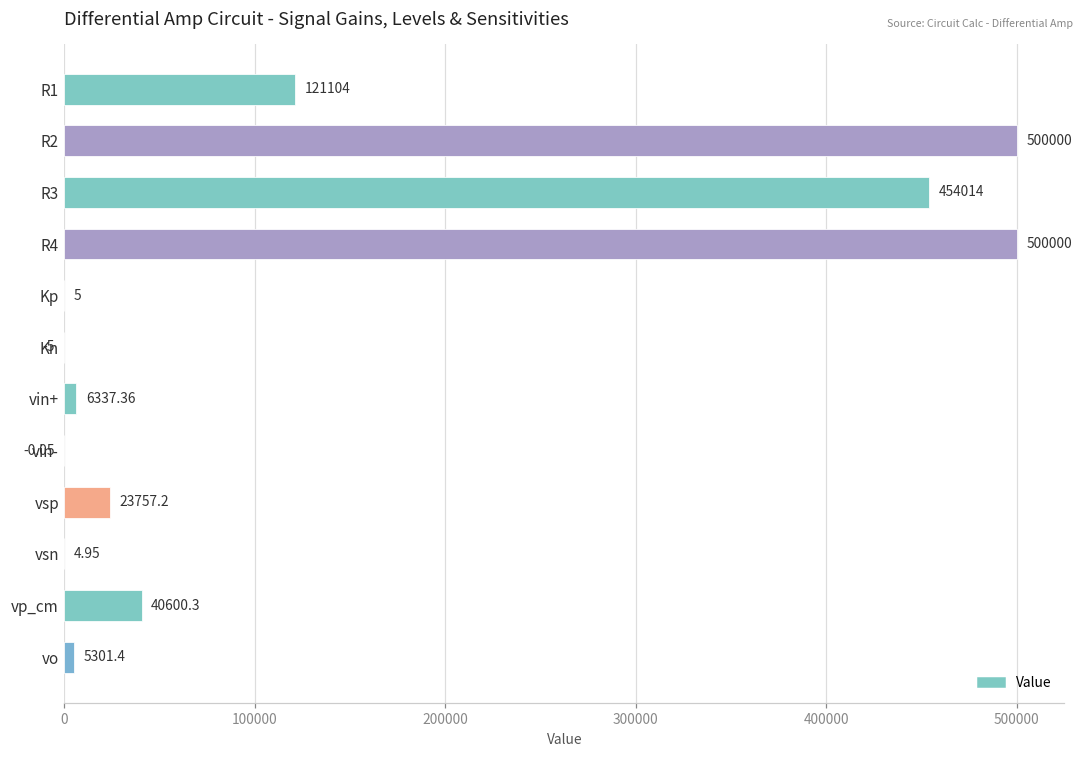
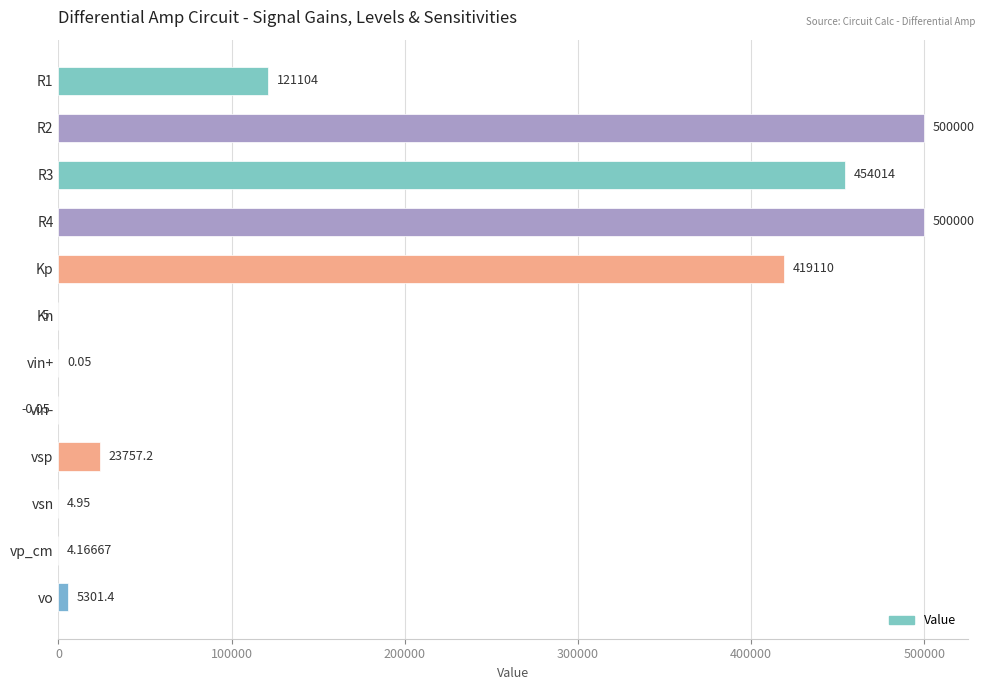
Kp: 5 -> 419110
vin+: 6337.36 -> 0.05
vp_cm: 40600.3 -> 4.16667
